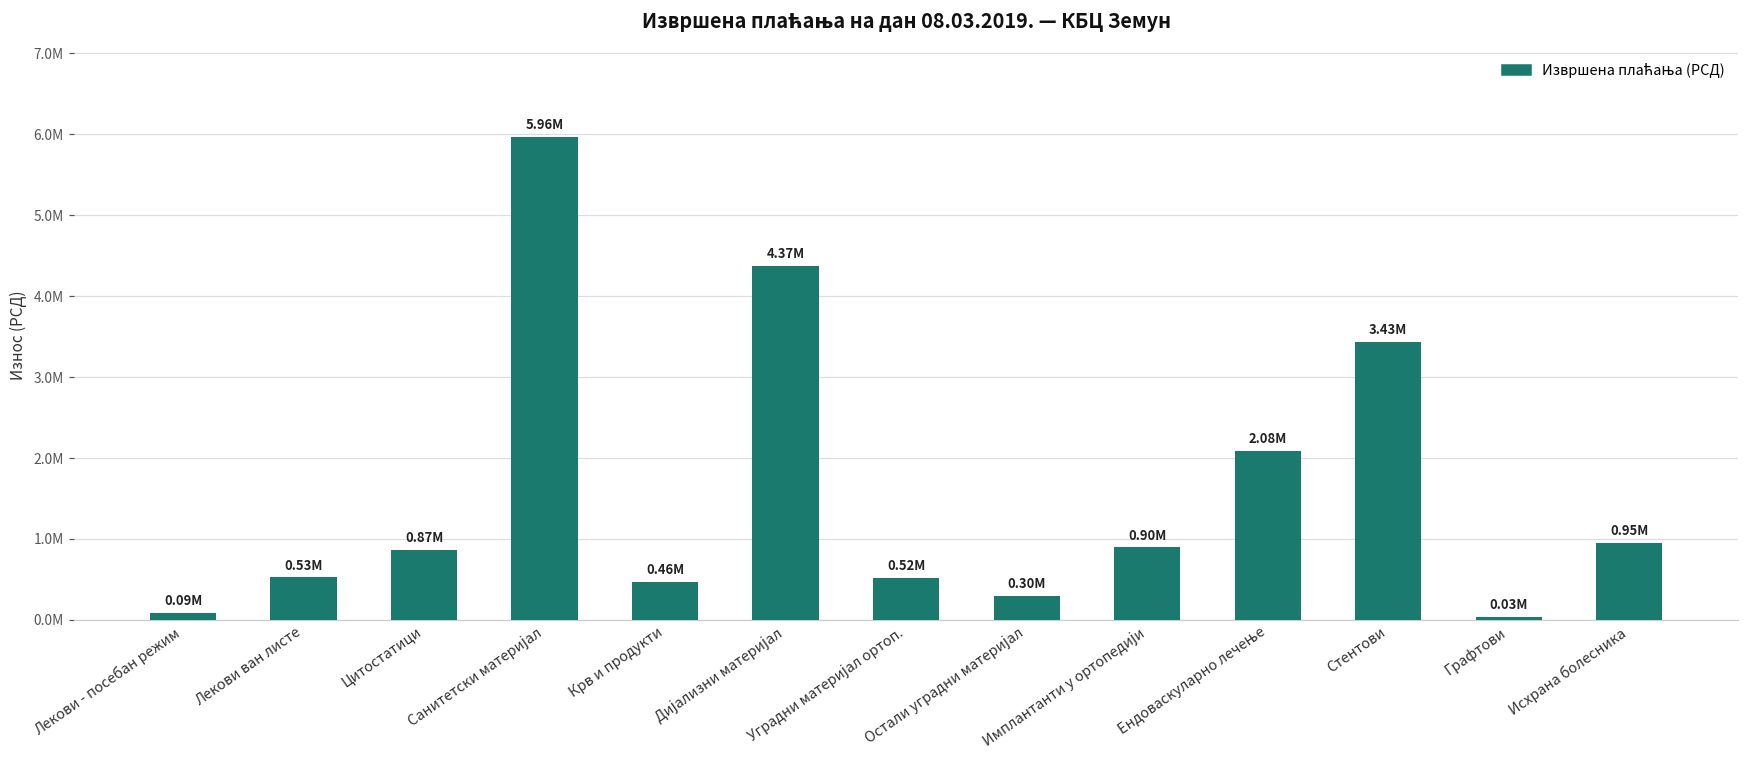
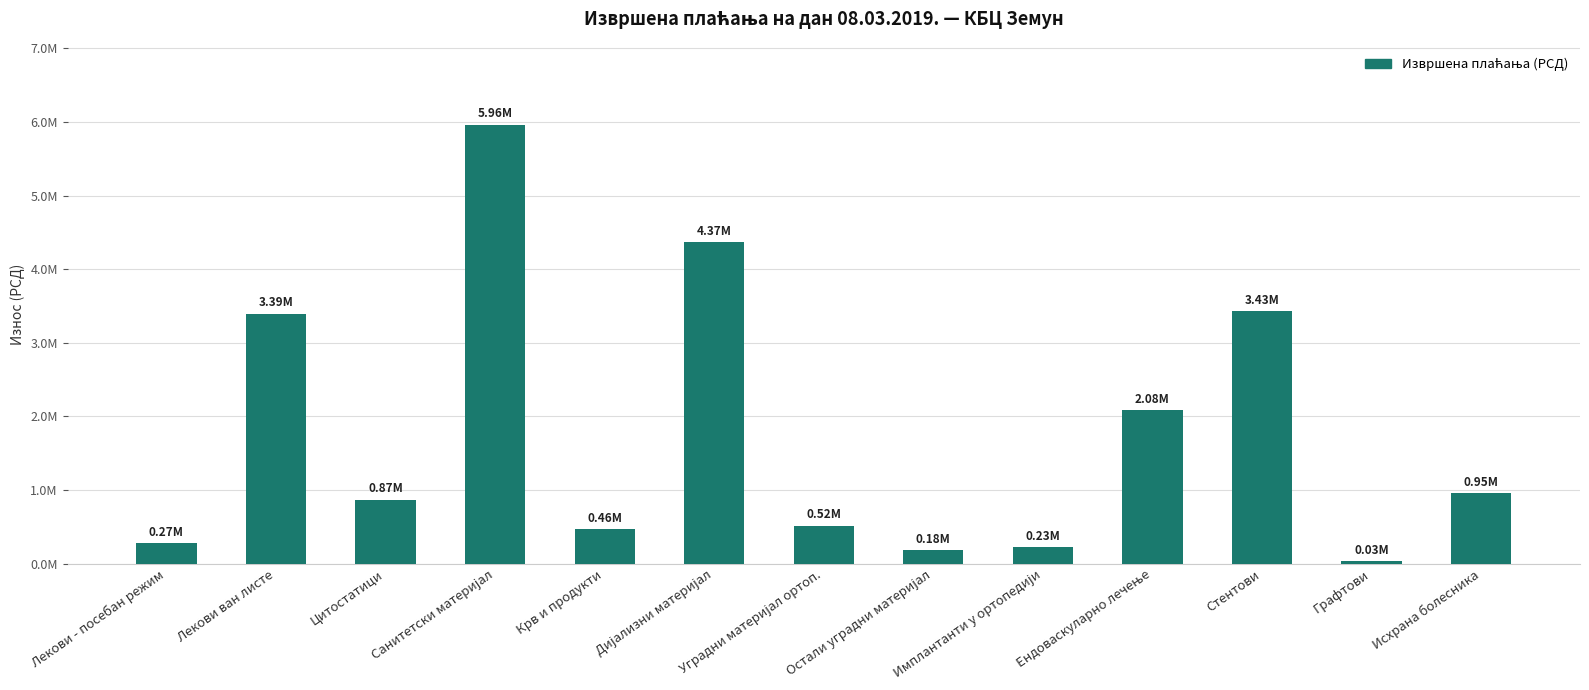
Лекови - посебан режим: 0.09M -> 0.27M
Лекови ван листе: 0.53M -> 3.39M
Остали уградни материјал: 0.30M -> 0.18M
Имплантанти у ортопедији: 0.90M -> 0.23M
